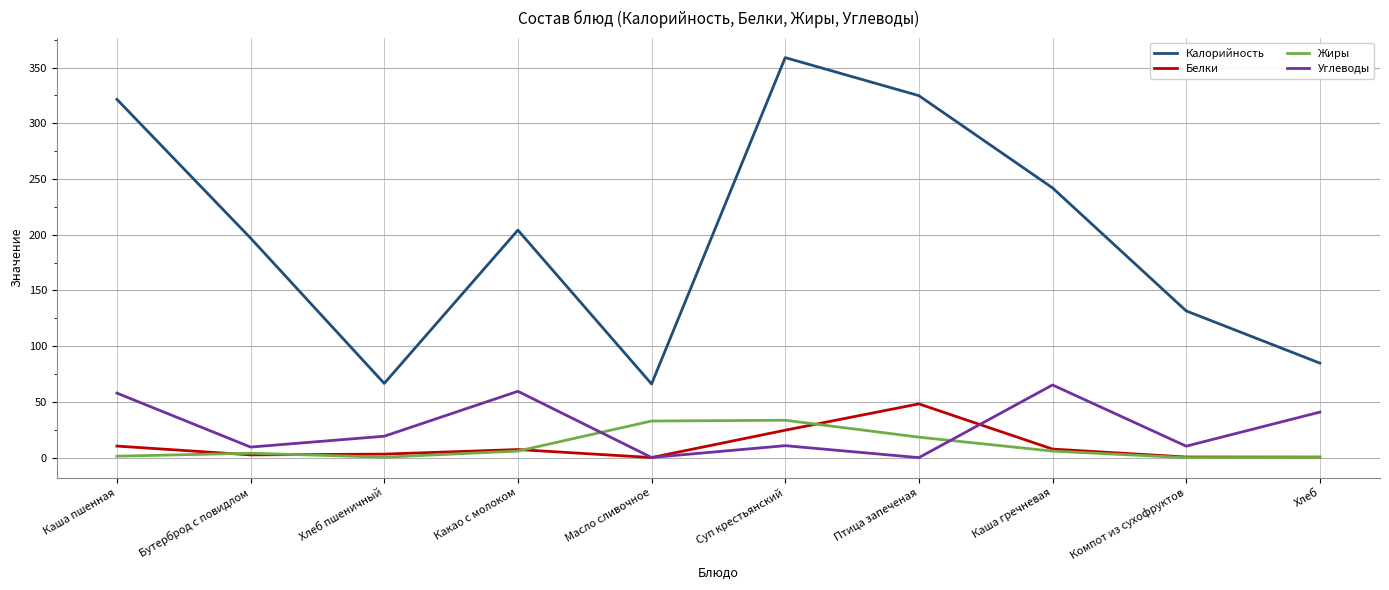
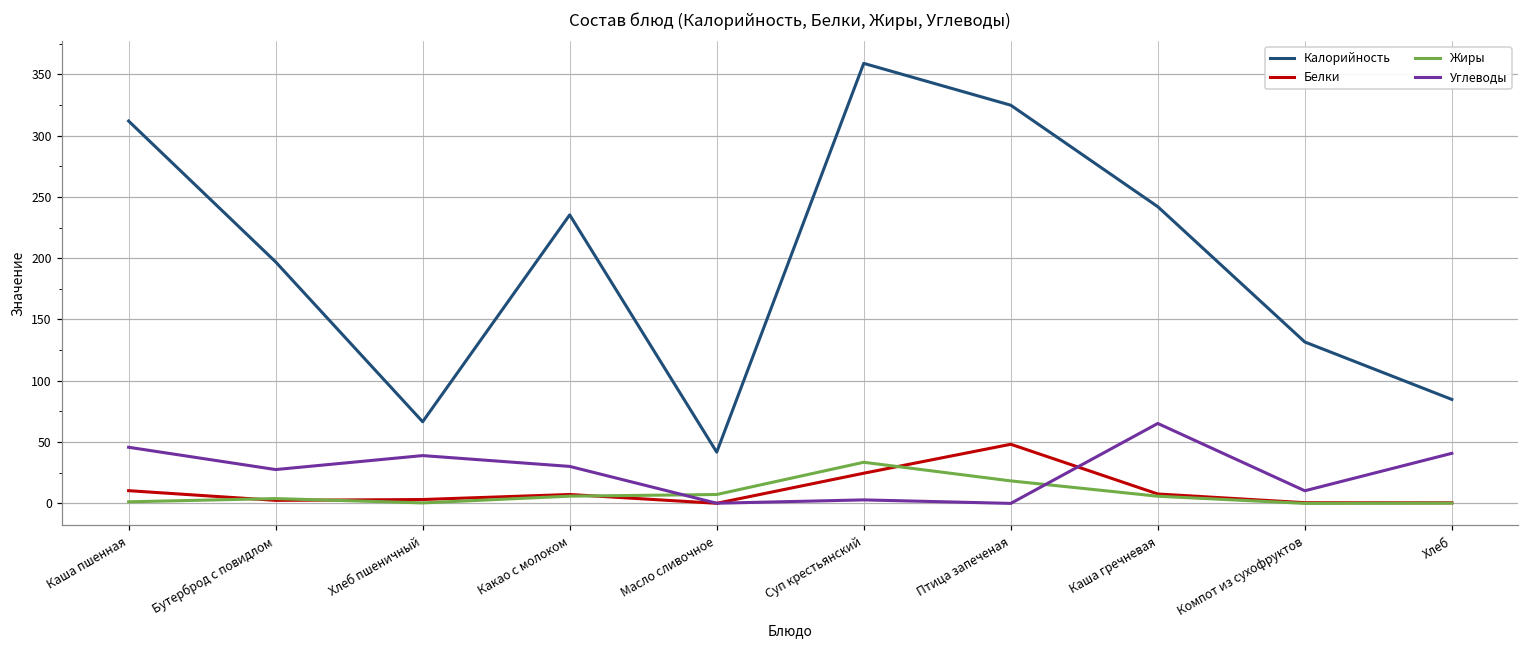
Калорийность, Каша пшенная: 321 -> 312
Углеводы, Каша пшенная: 58 -> 46
Углеводы, Бутерброд с повидлом: 9 -> 28
Углеводы, Хлеб пшеничный: 19 -> 39
Калорийность, Какао с молоком: 204 -> 235
Углеводы, Какао с молоком: 60 -> 30
Калорийность, Масло сливочное: 66 -> 42
Жиры, Масло сливочное: 33 -> 7
Углеводы, Суп крестьянский: 11 -> 3
